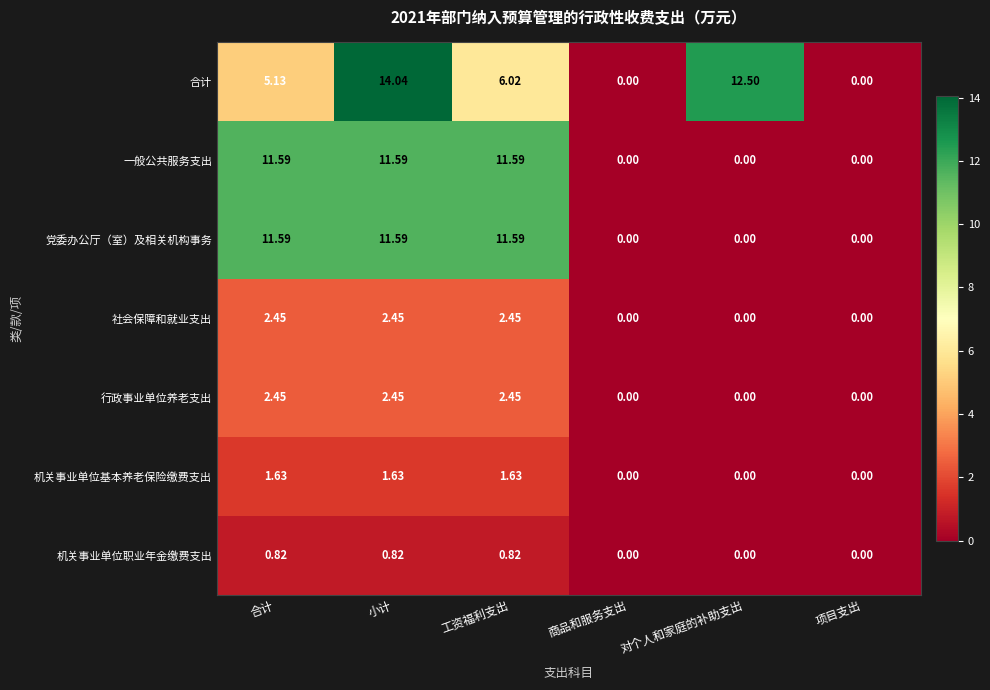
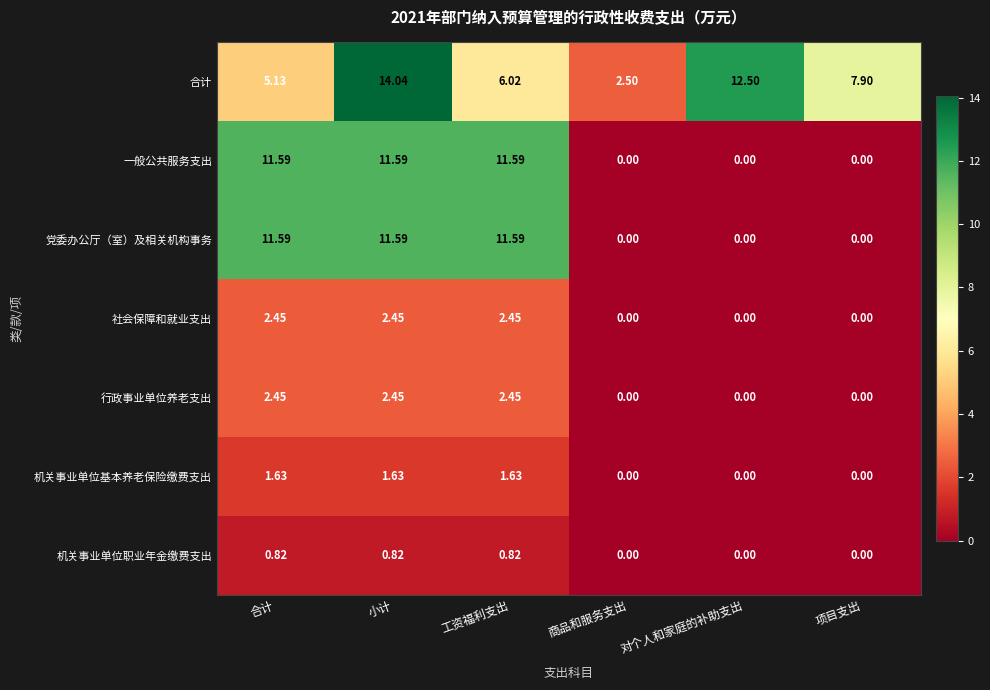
合计, 商品和服务支出: 0.00 -> 2.50
合计, 项目支出: 0.00 -> 7.90
